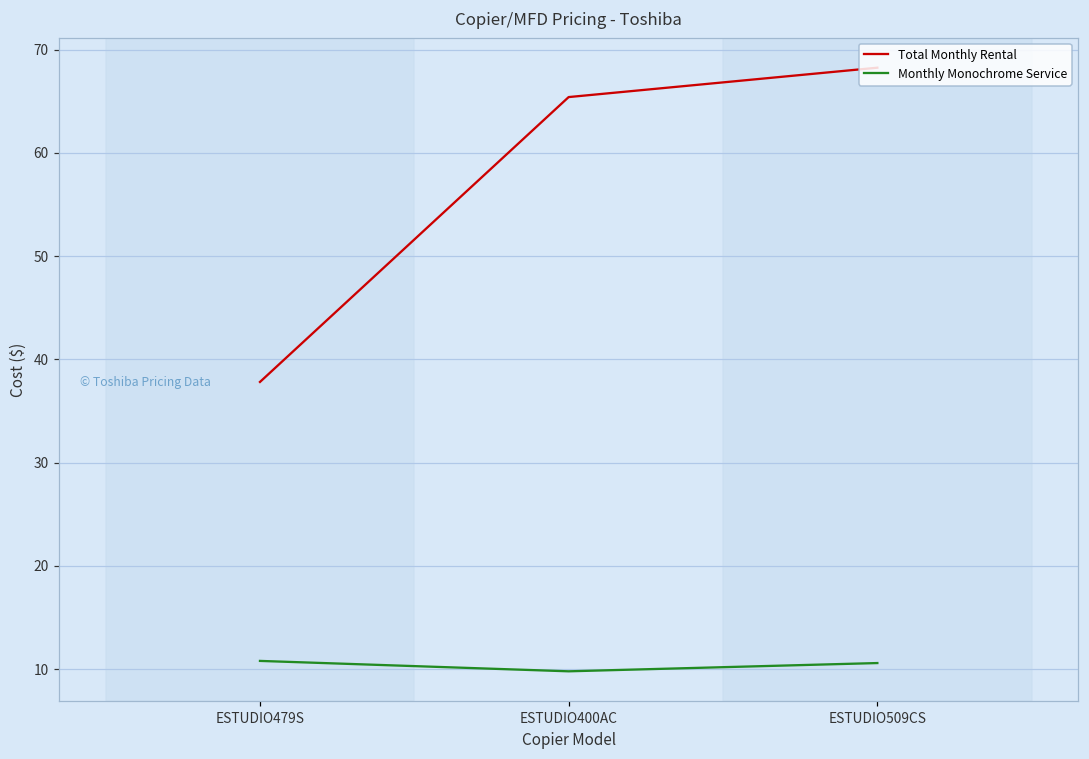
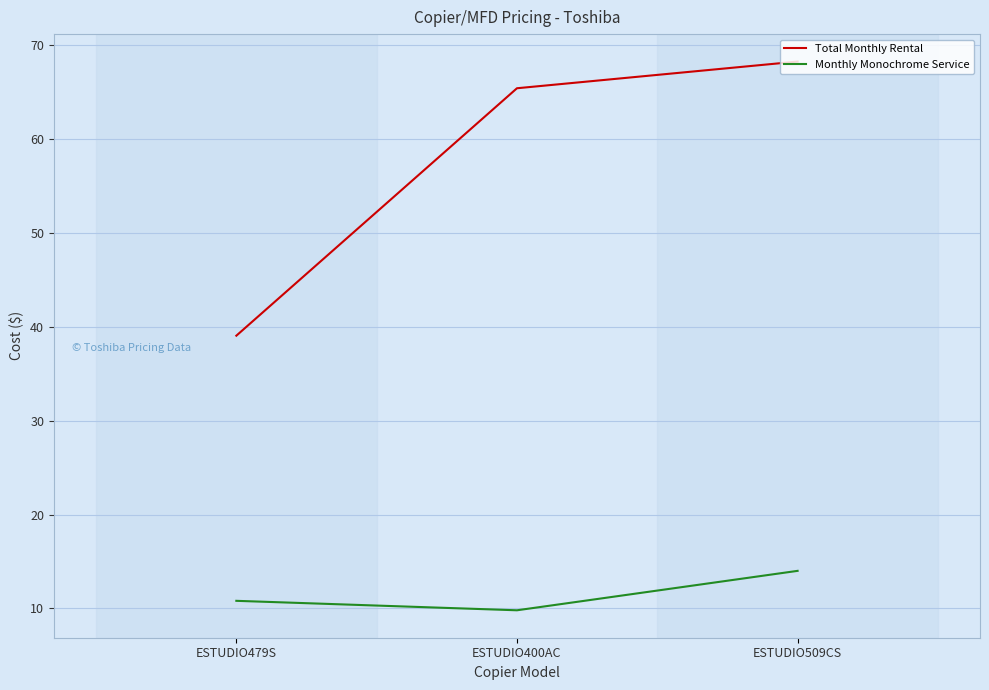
Total Monthly Rental, ESTUDIO479S: 38 -> 39
Monthly Monochrome Service, ESTUDIO509CS: 11 -> 14
